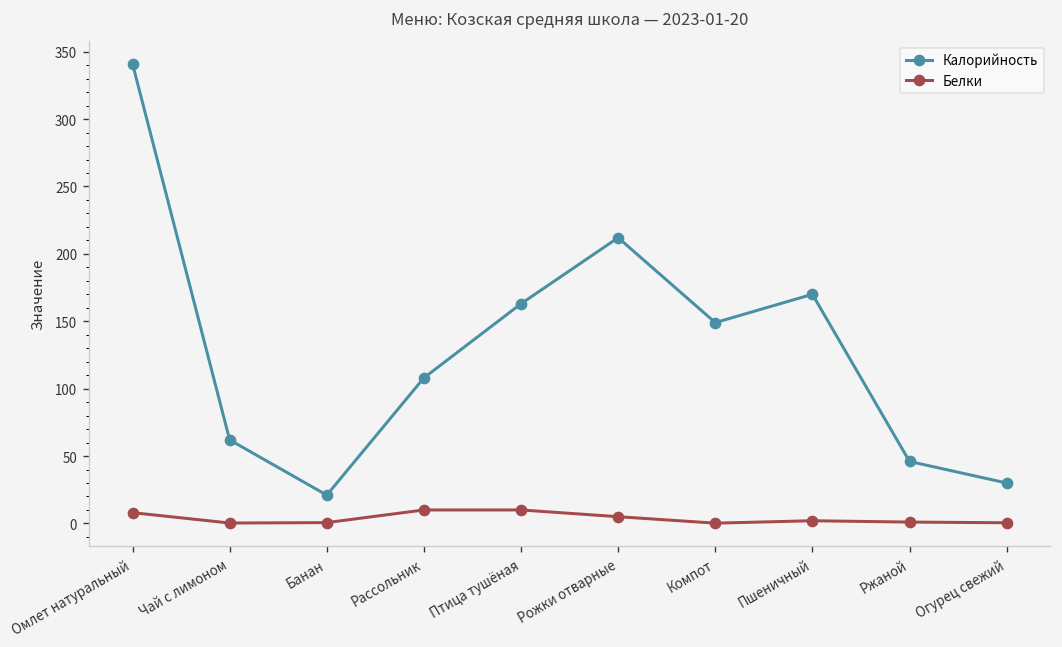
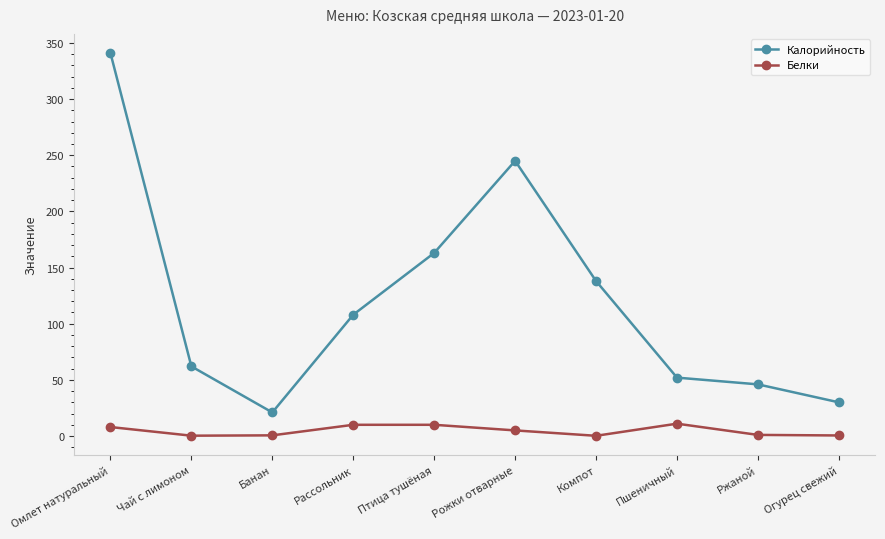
Калорийность, Рожки отварные: 212 -> 245
Калорийность, Компот: 149 -> 138
Калорийность, Пшеничный: 170 -> 52
Белки, Пшеничный: 2 -> 11
